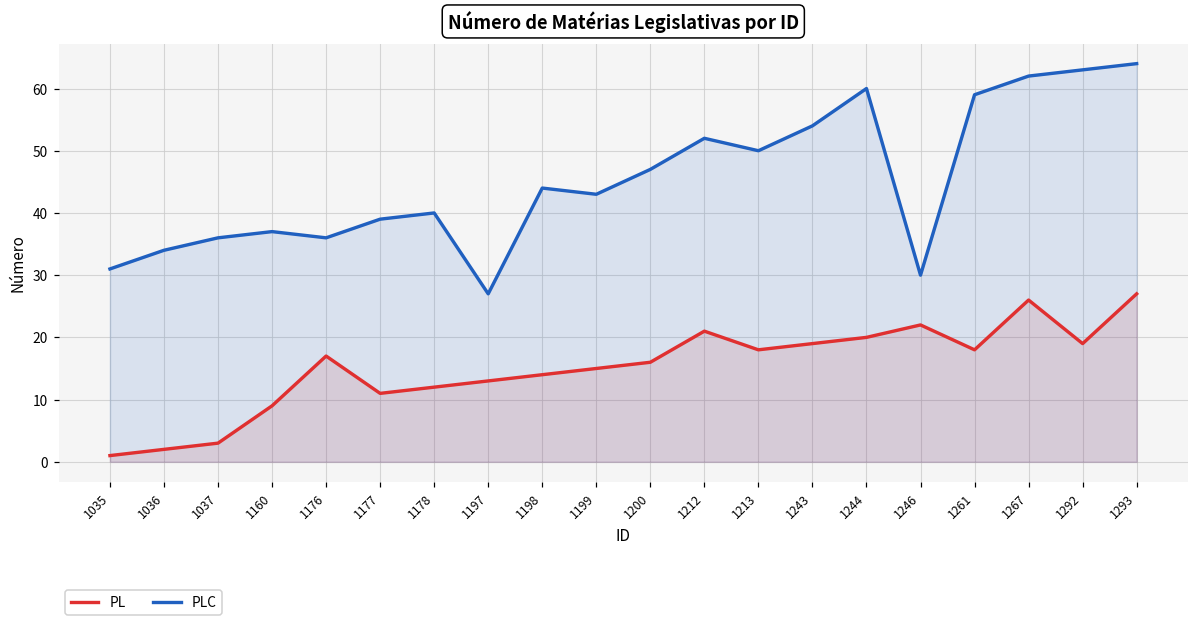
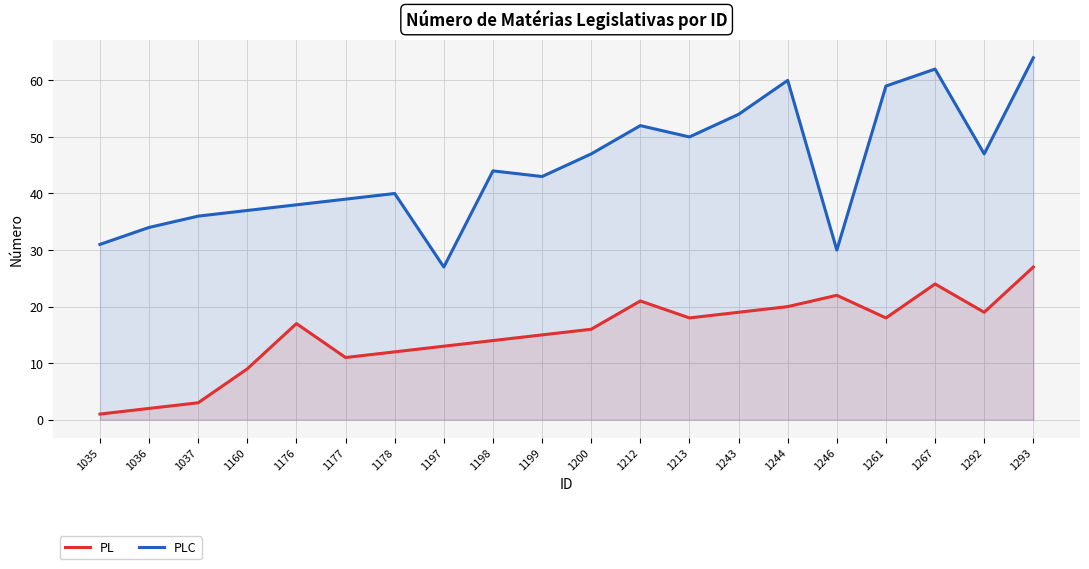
PLC, 1176: 36 -> 38
PL, 1267: 26 -> 24
PLC, 1292: 63 -> 47
